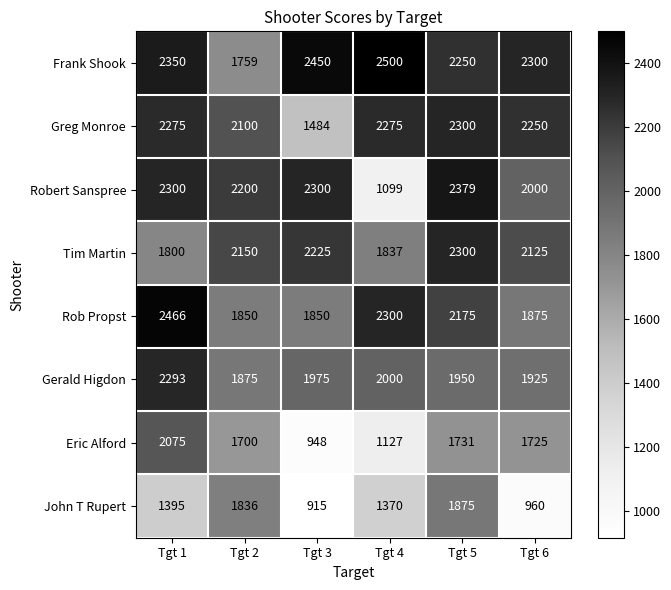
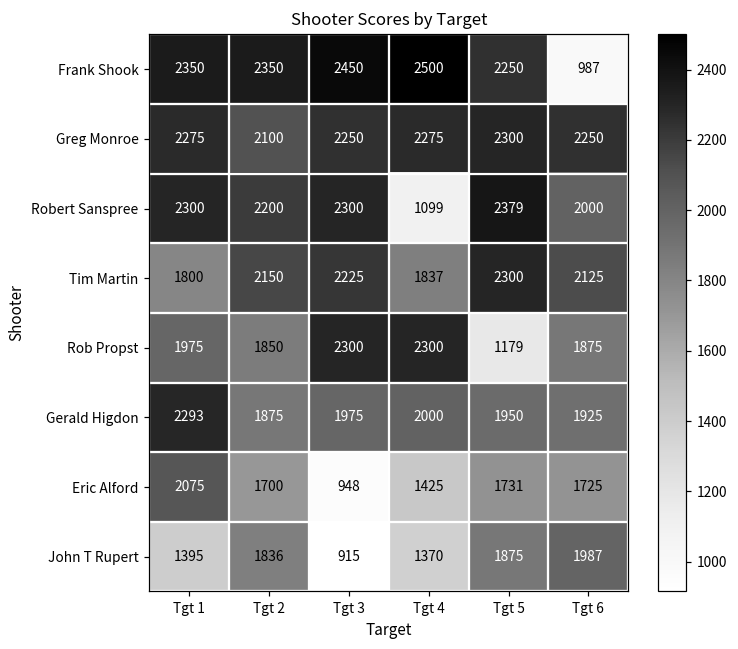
Frank Shook, Tgt 2: 1759 -> 2350
Frank Shook, Tgt 6: 2300 -> 987
Greg Monroe, Tgt 3: 1484 -> 2250
Rob Propst, Tgt 1: 2466 -> 1975
Rob Propst, Tgt 3: 1850 -> 2300
Rob Propst, Tgt 5: 2175 -> 1179
Eric Alford, Tgt 4: 1127 -> 1425
John T Rupert, Tgt 6: 960 -> 1987
